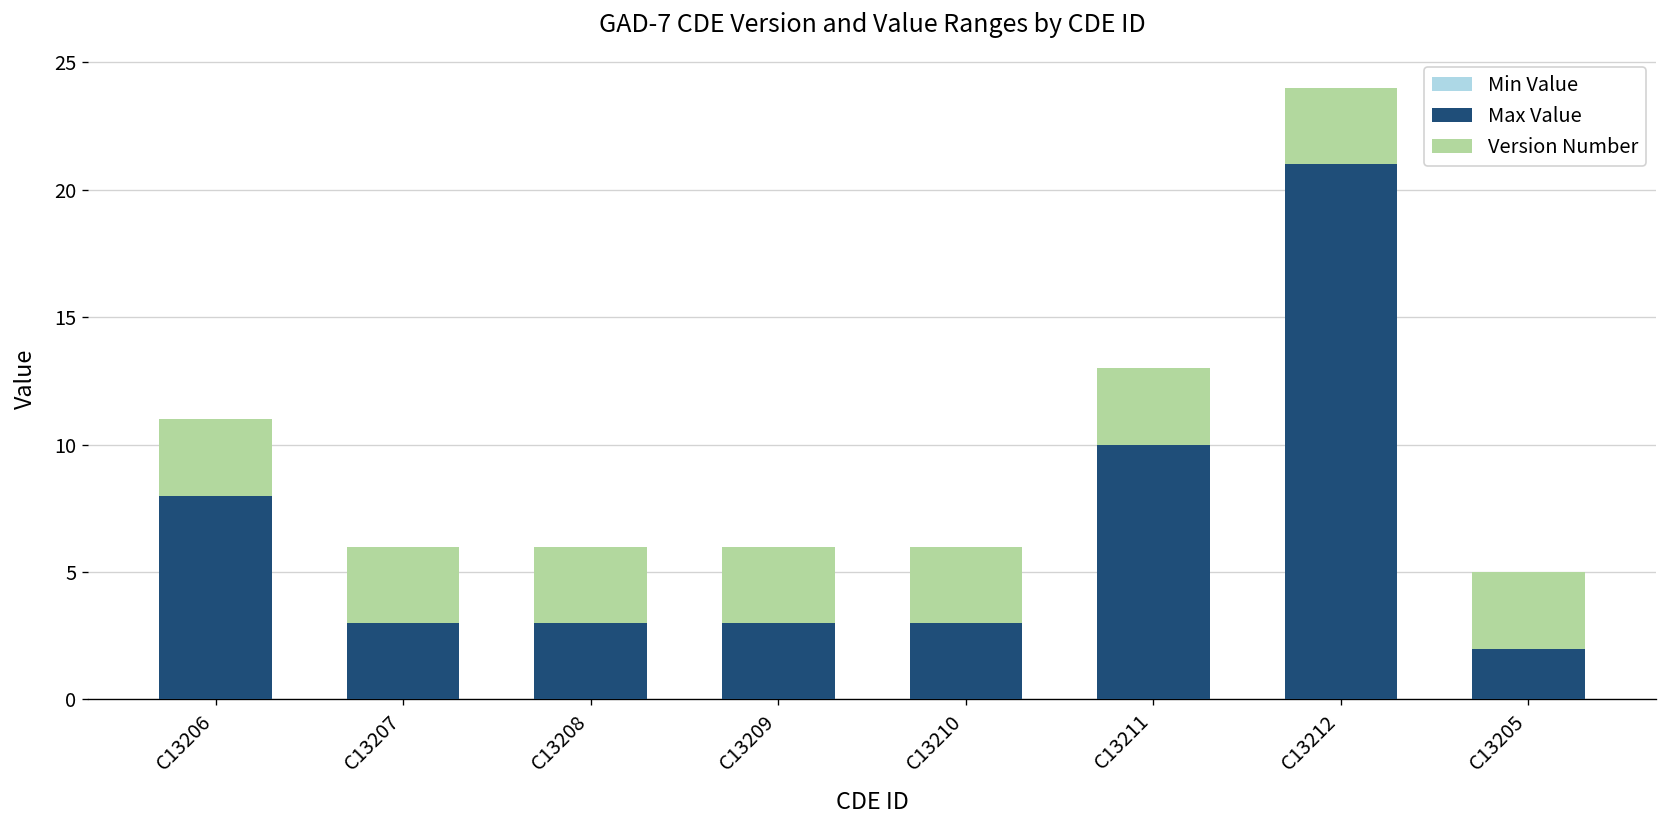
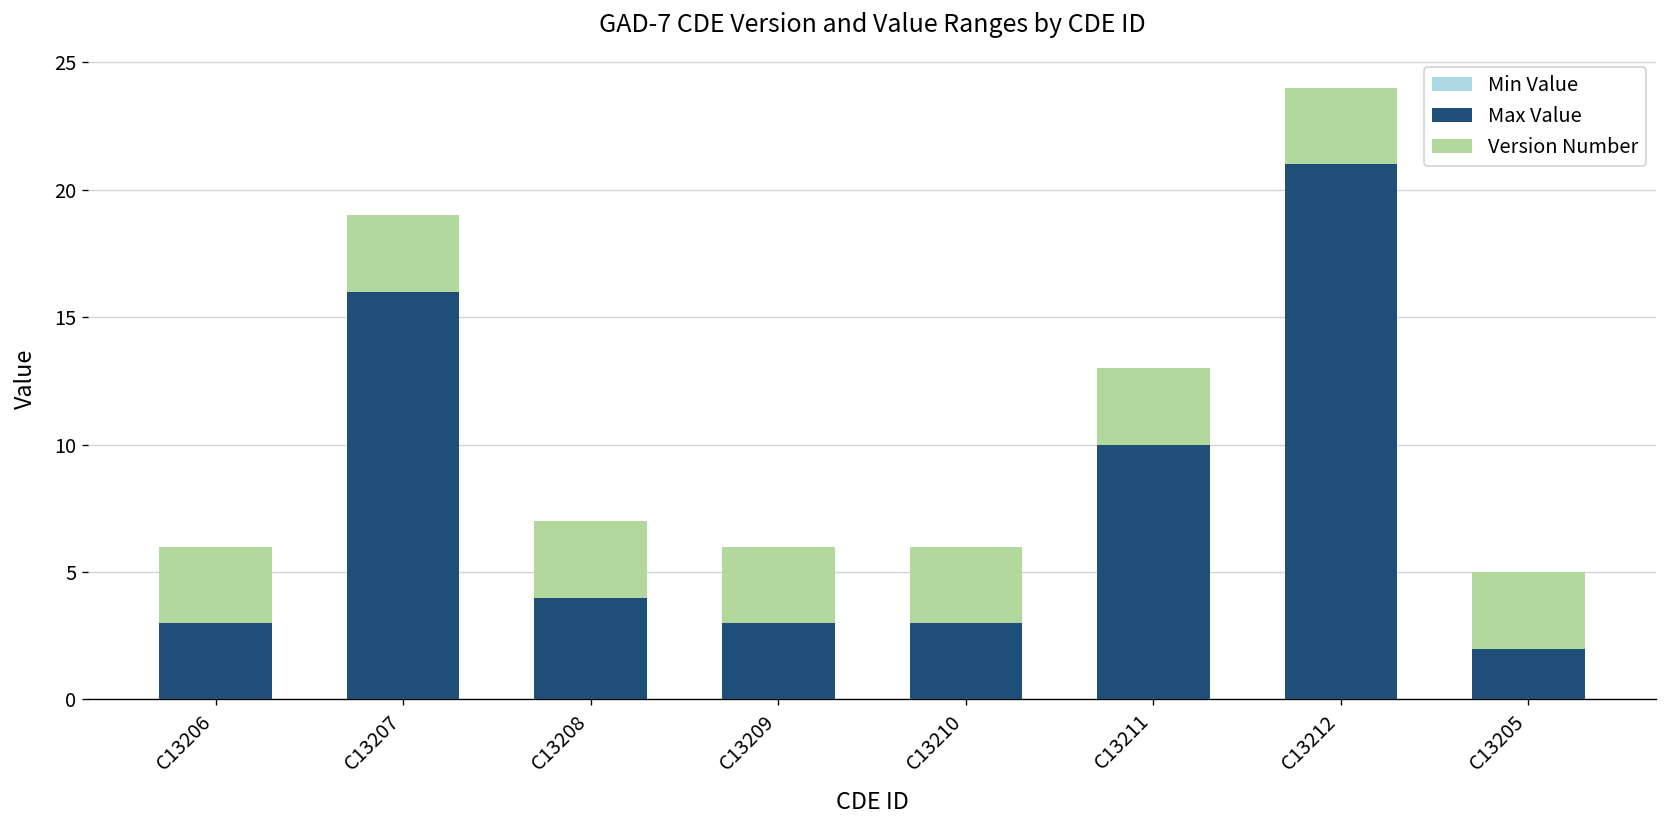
Max Value, C13206: 8 -> 3
Max Value, C13207: 3 -> 16
Max Value, C13208: 3 -> 4
